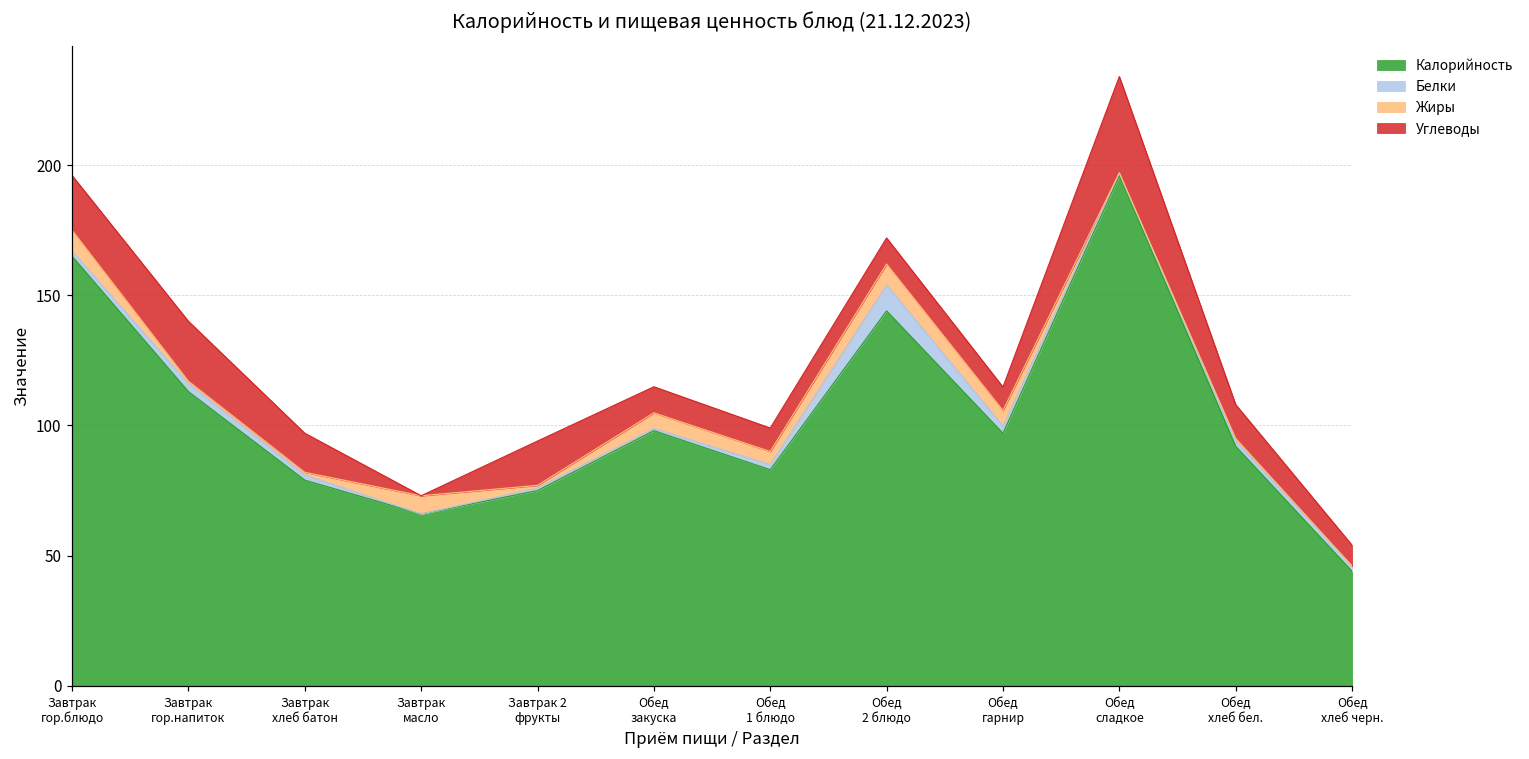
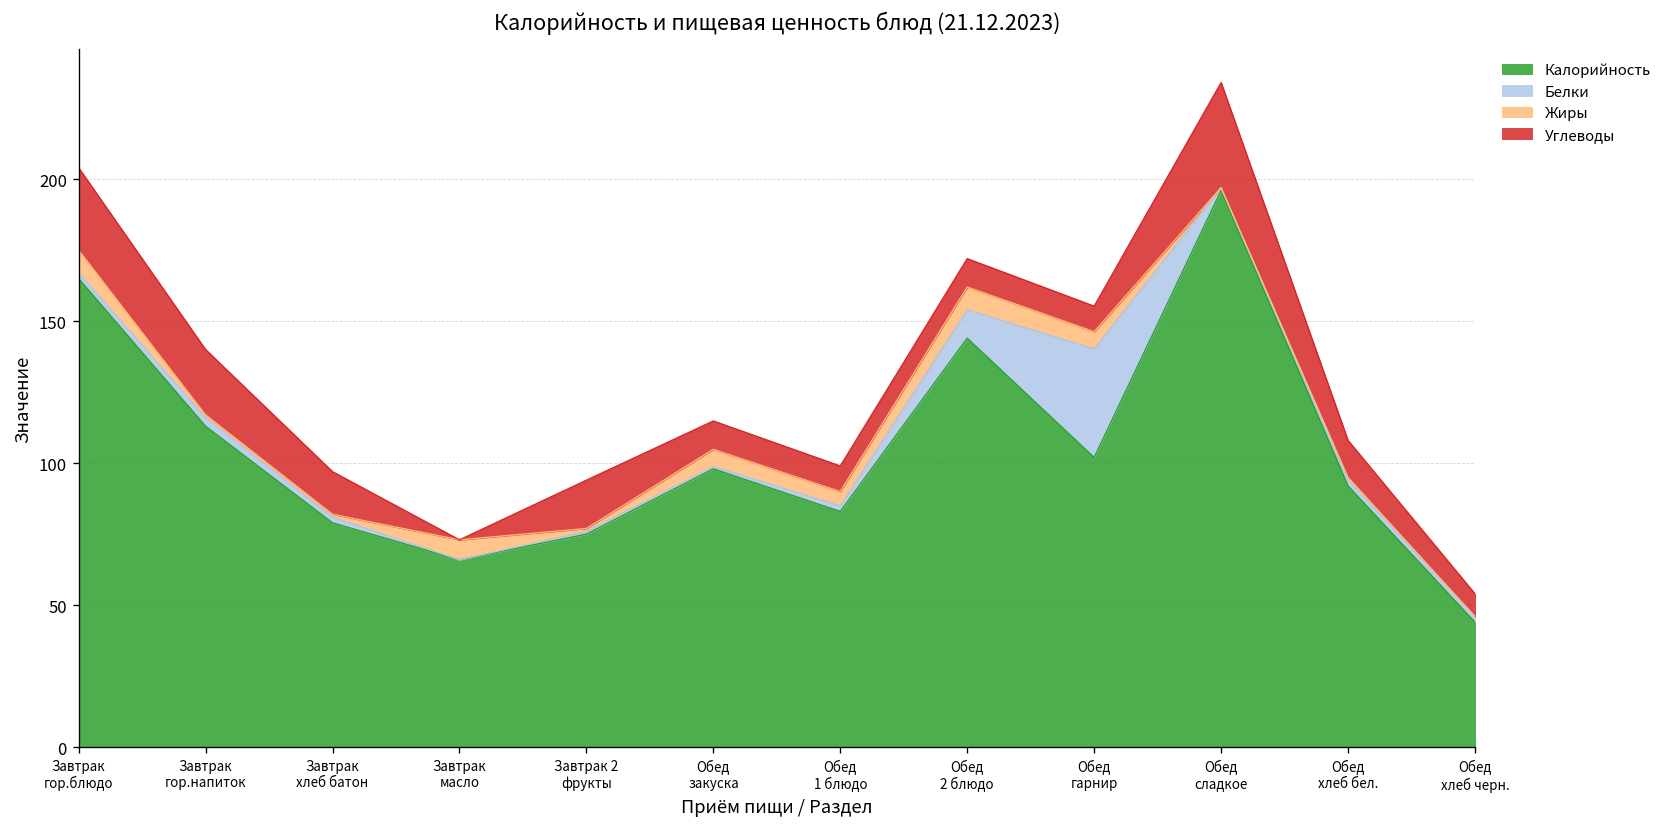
Углеводы, Завтрак гор.блюдо: 21 -> 29
Калорийность, Обед гарнир: 97 -> 102
Белки, Обед гарнир: 3 -> 38
